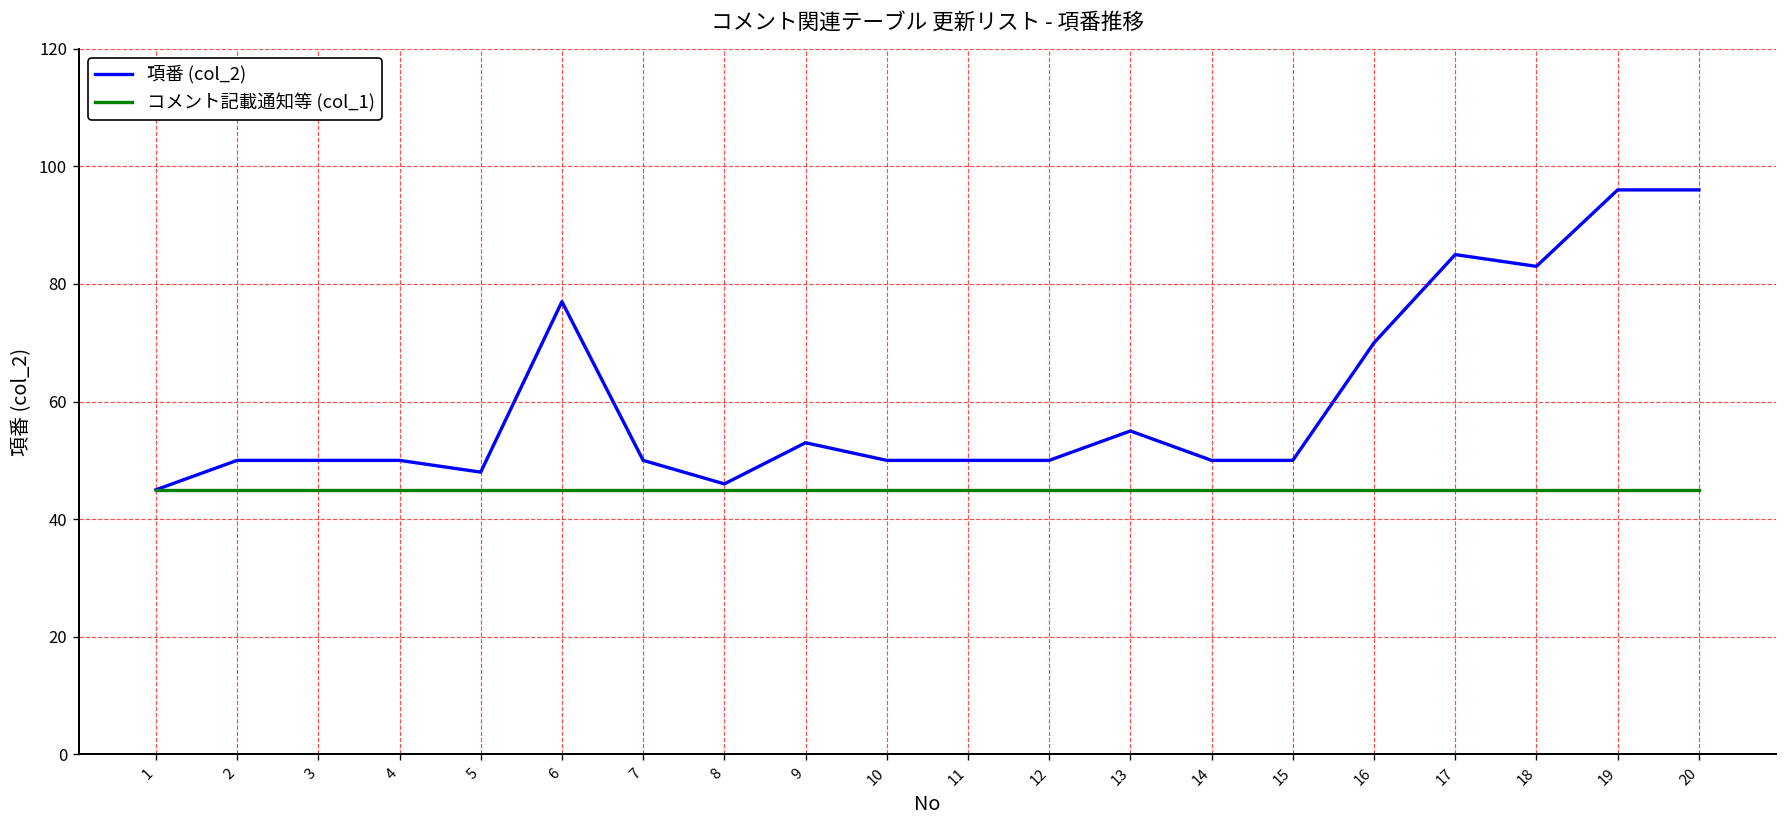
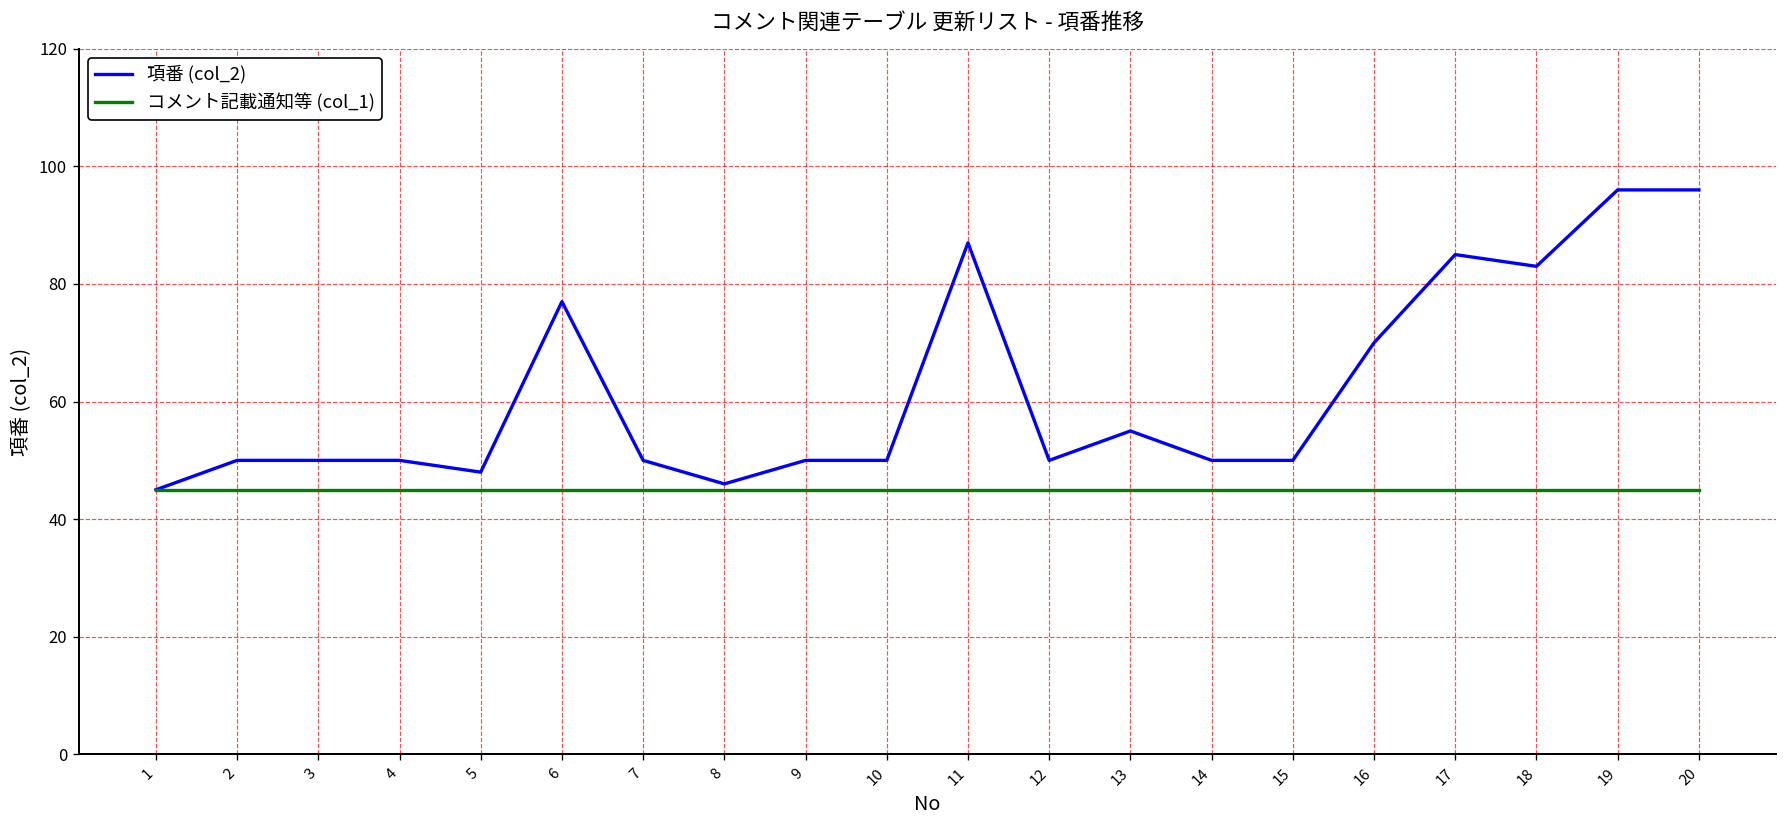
項番 (col_2), 9: 53 -> 50
項番 (col_2), 11: 50 -> 87
